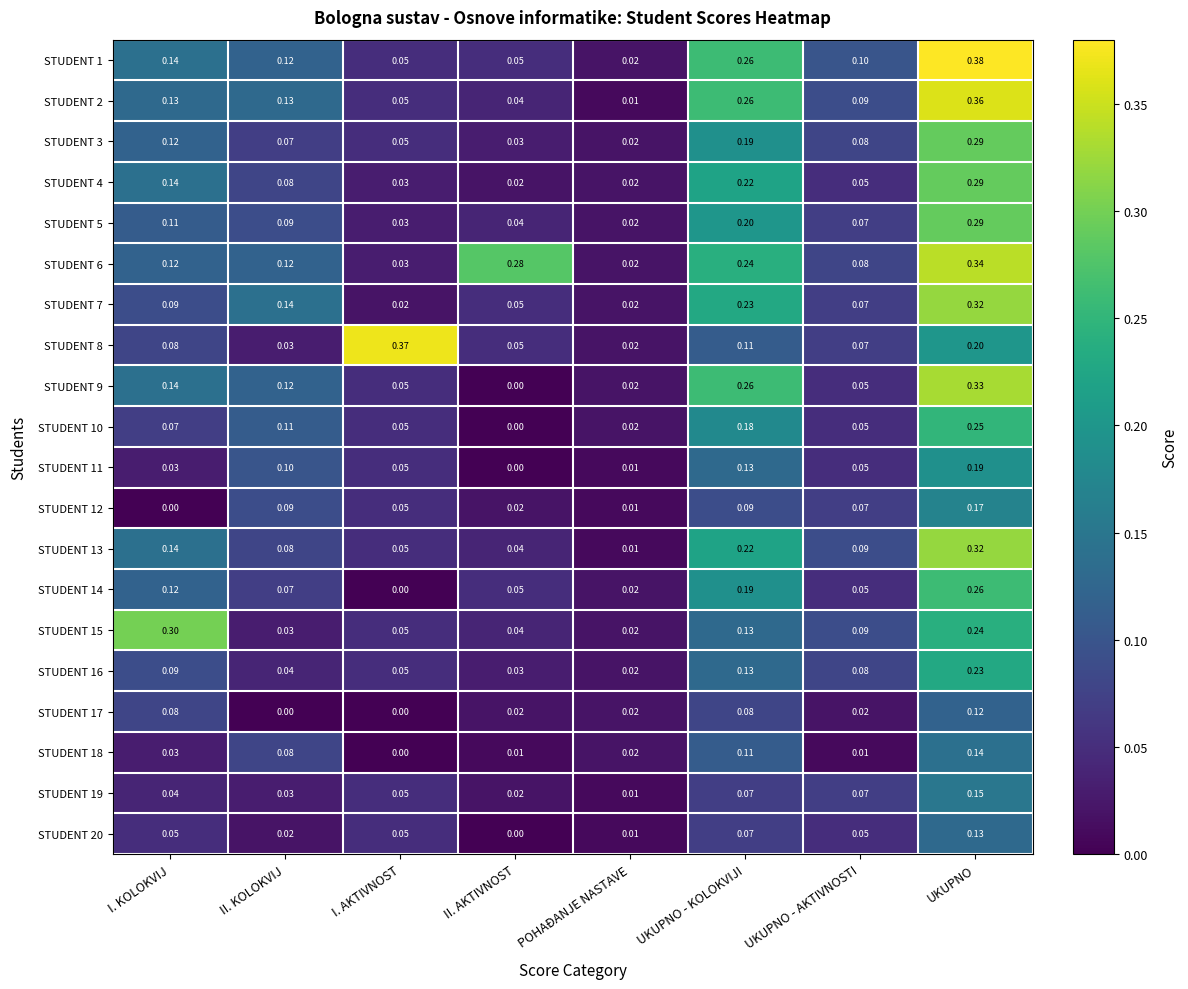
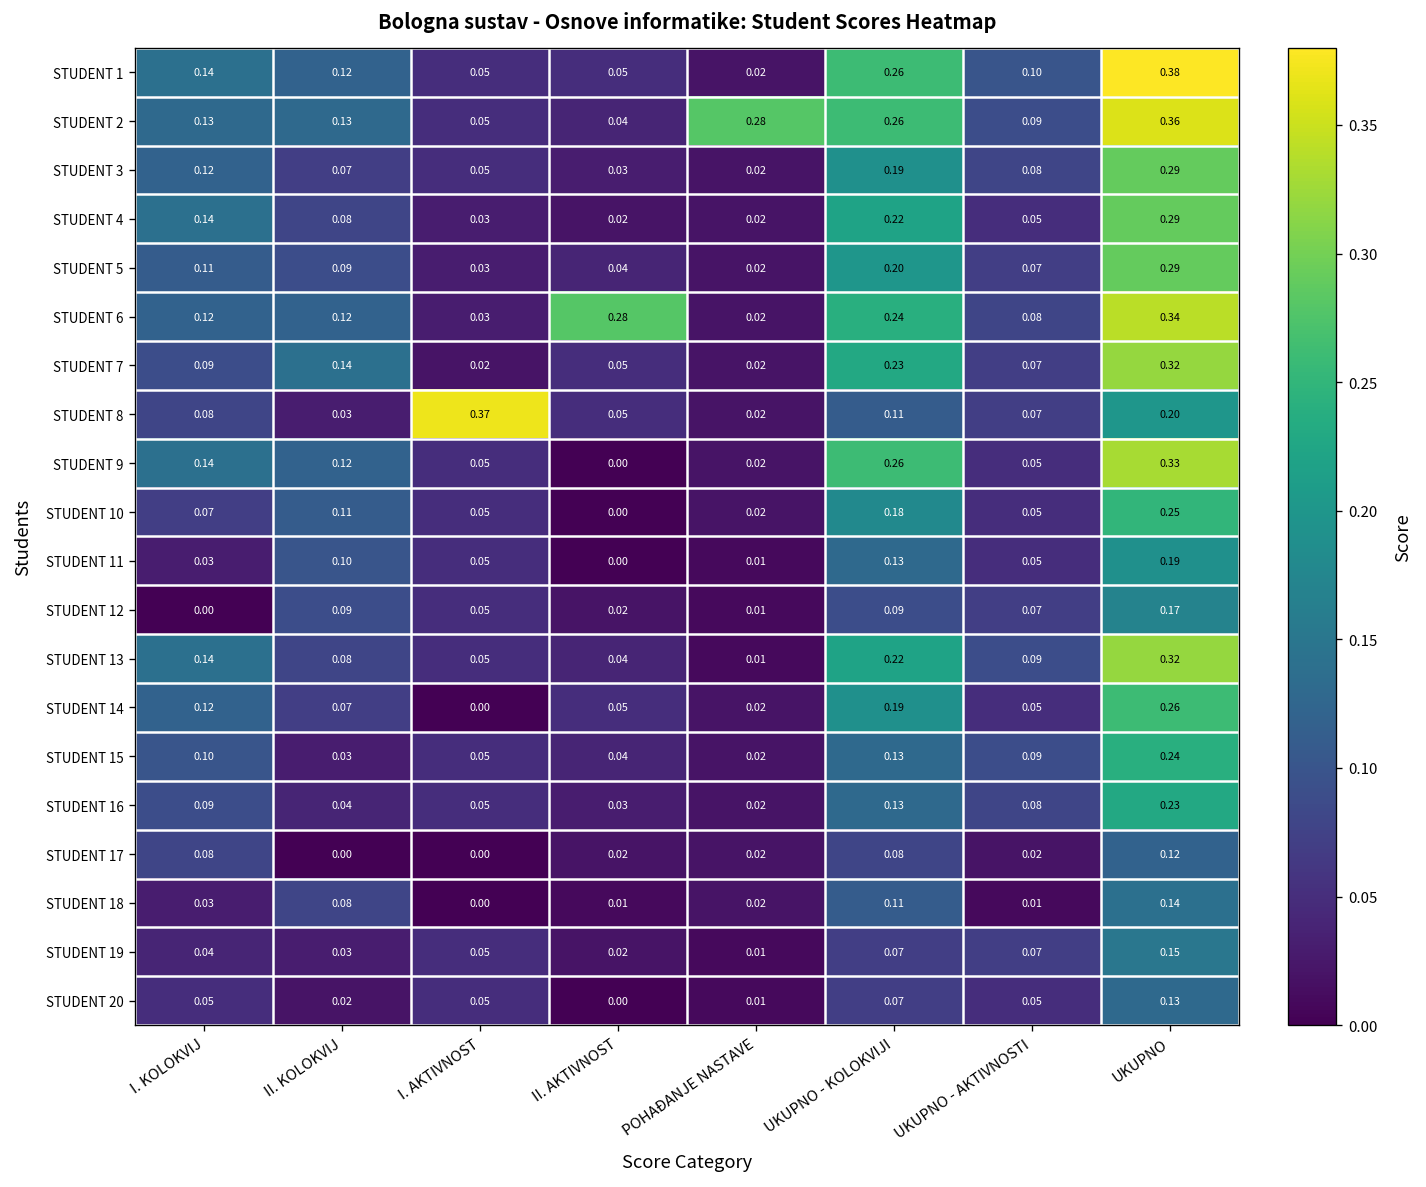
STUDENT 2, POHAĐANJE NASTAVE: 0.01 -> 0.28
STUDENT 15, I. KOLOKVIJ: 0.30 -> 0.10
